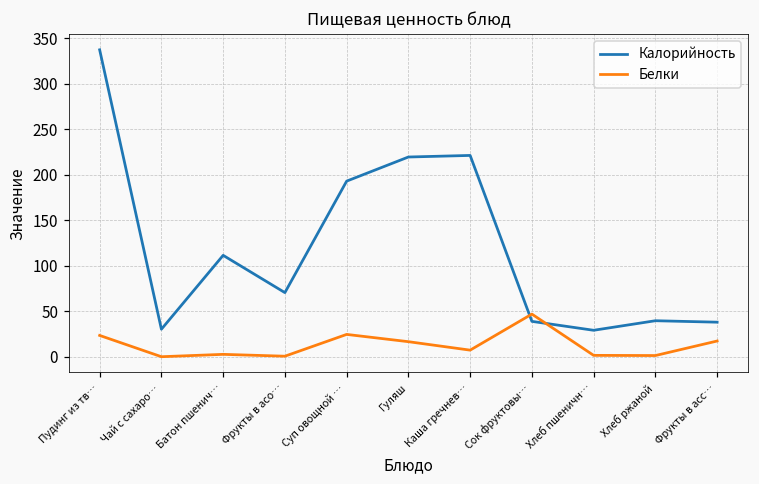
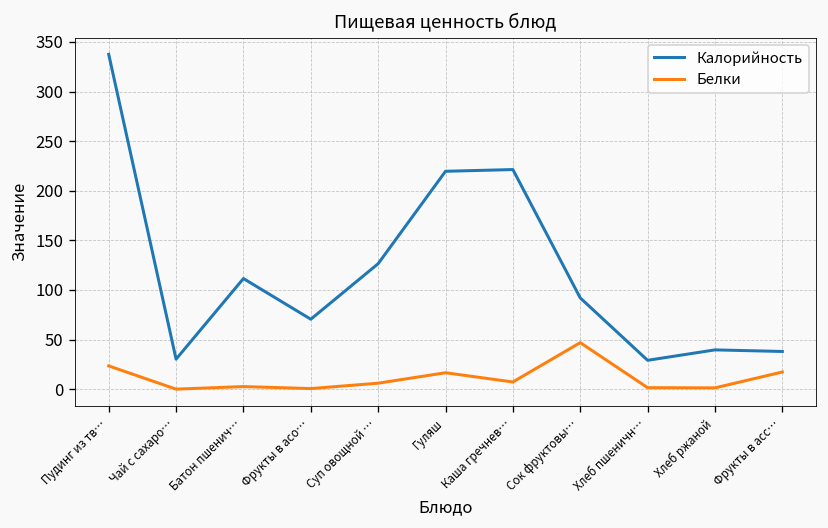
Калорийность, Суп овощной …: 190 -> 130
Белки, Суп овощной …: 20 -> 10
Калорийность, Сок фруктовы…: 40 -> 90
